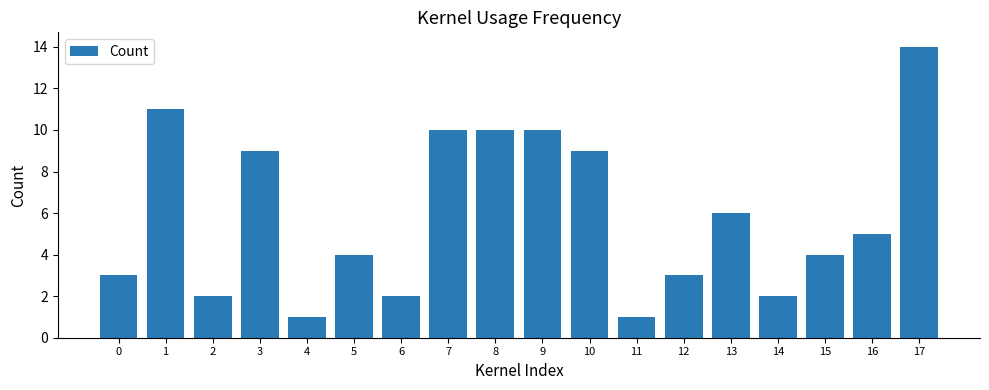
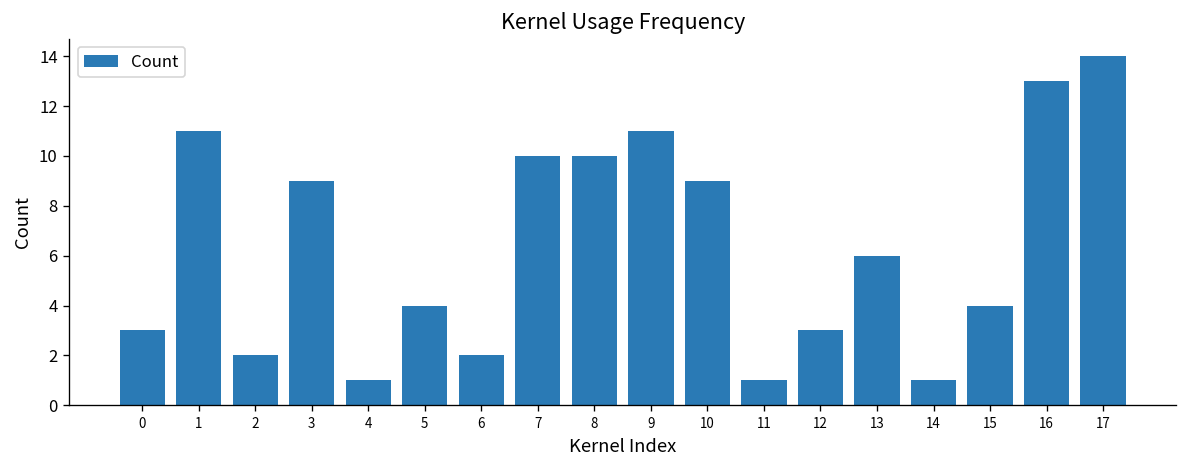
9: 10 -> 11
14: 2 -> 1
16: 5 -> 13
